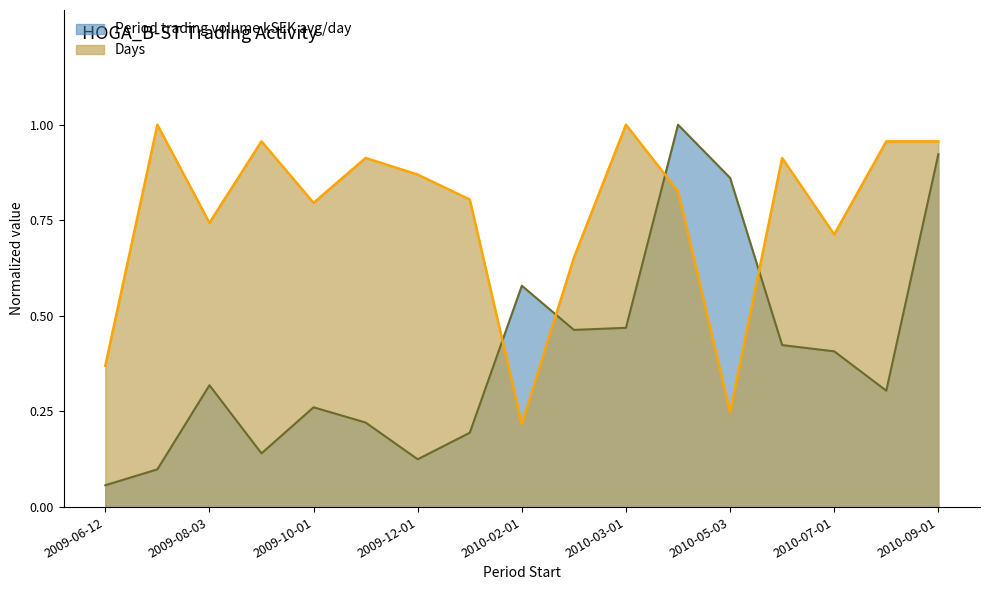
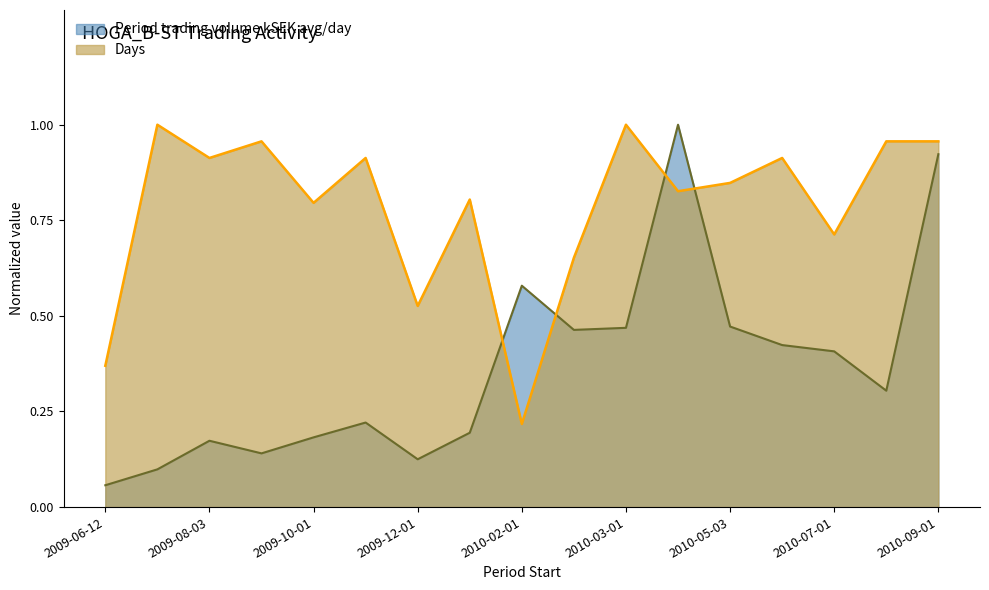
Period trading volume kSEK avg/day, 2009-08-03: 0.32 -> 0.17
Days, 2009-08-03: 0.74 -> 0.91
Period trading volume kSEK avg/day, 2009-10-01: 0.26 -> 0.18
Days, 2009-12-01: 0.87 -> 0.53
Period trading volume kSEK avg/day, 2010-05-03: 0.86 -> 0.47
Days, 2010-05-03: 0.25 -> 0.85
